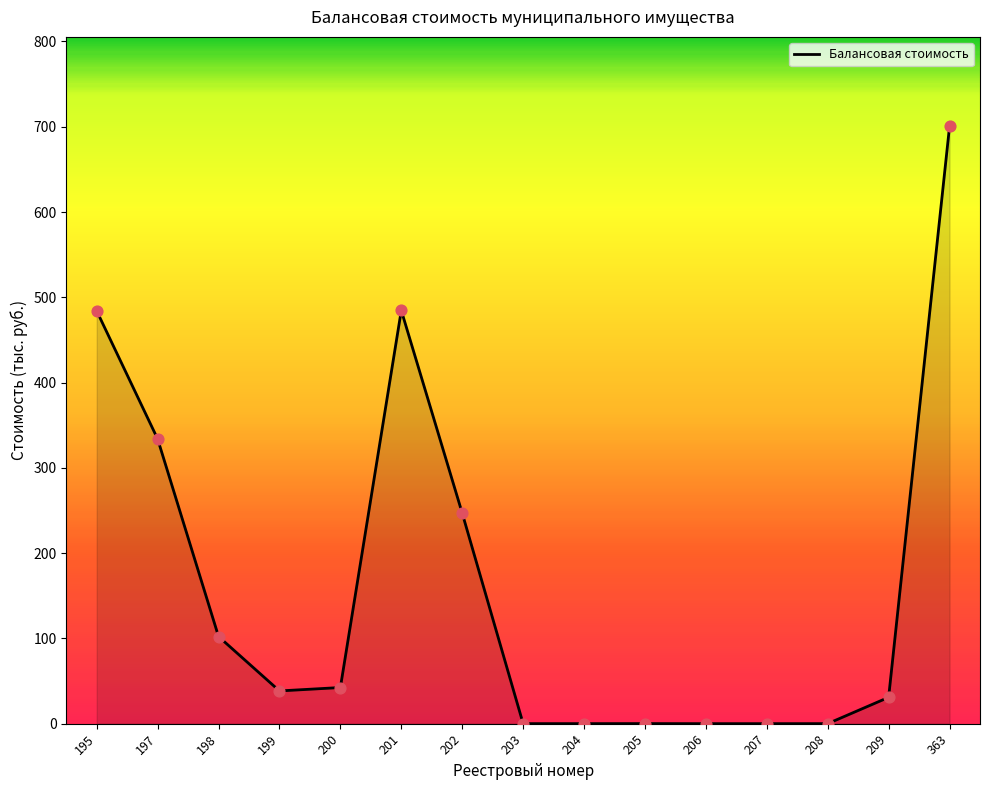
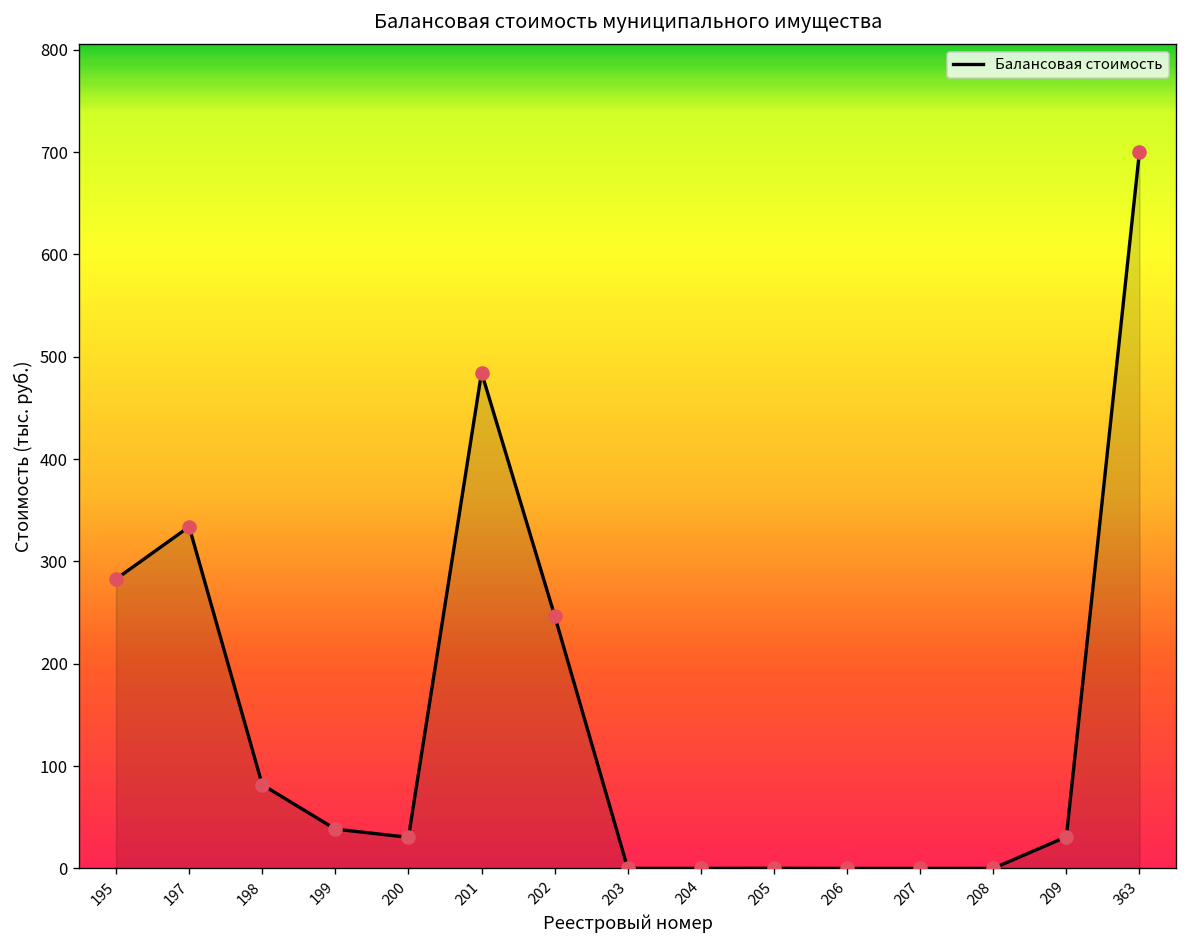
195: 480 -> 280
198: 100 -> 80
200: 40 -> 30
